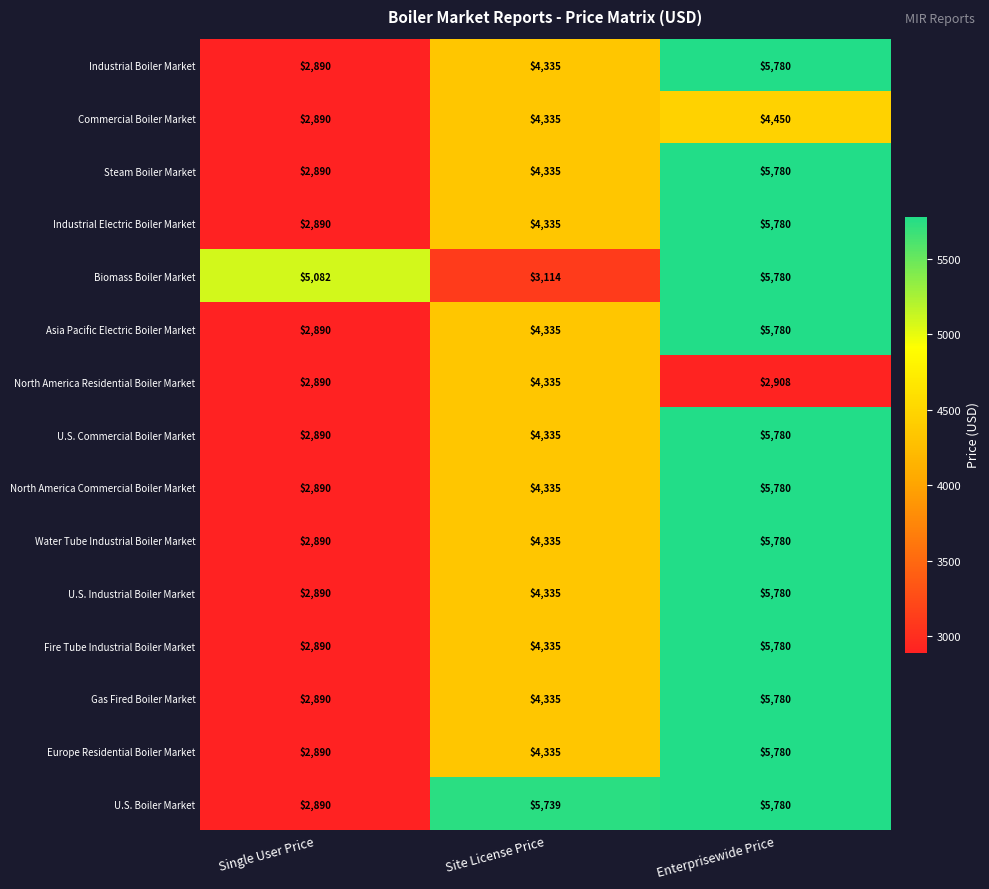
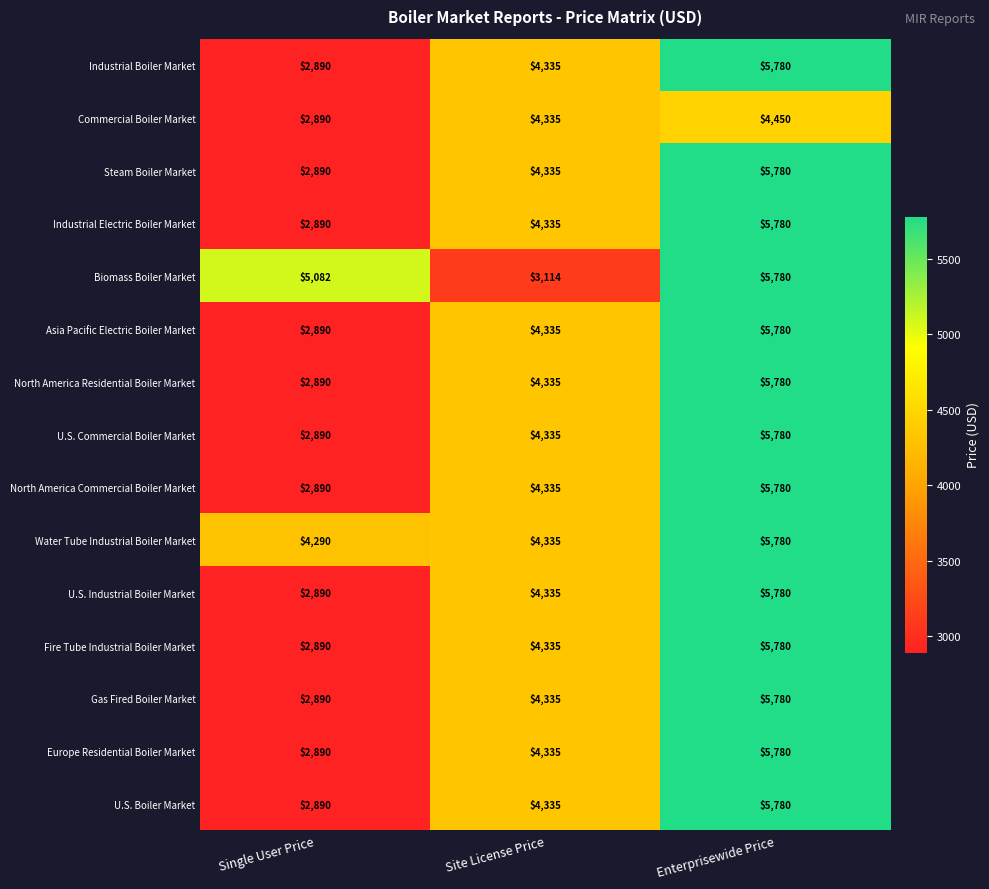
North America Residential Boiler Market, Enterprisewide Price: $2,908 -> $5,780
Water Tube Industrial Boiler Market, Single User Price: $2,890 -> $4,290
U.S. Boiler Market, Site License Price: $5,739 -> $4,335
